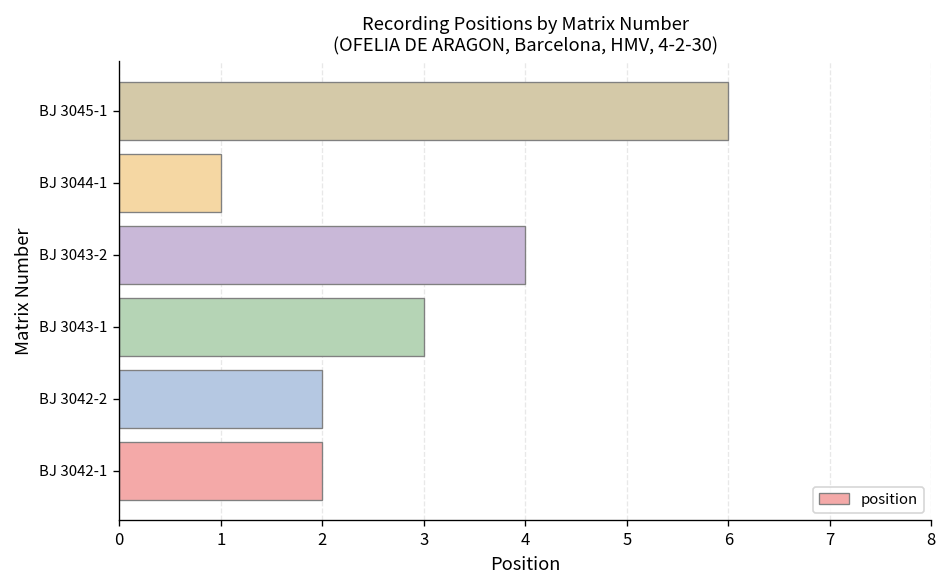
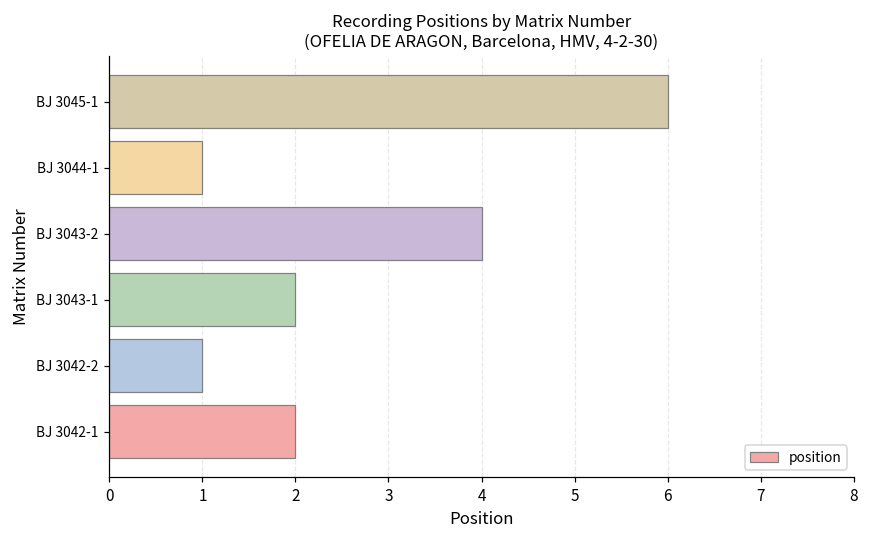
BJ 3043-1: 3 -> 2
BJ 3042-2: 2 -> 1
